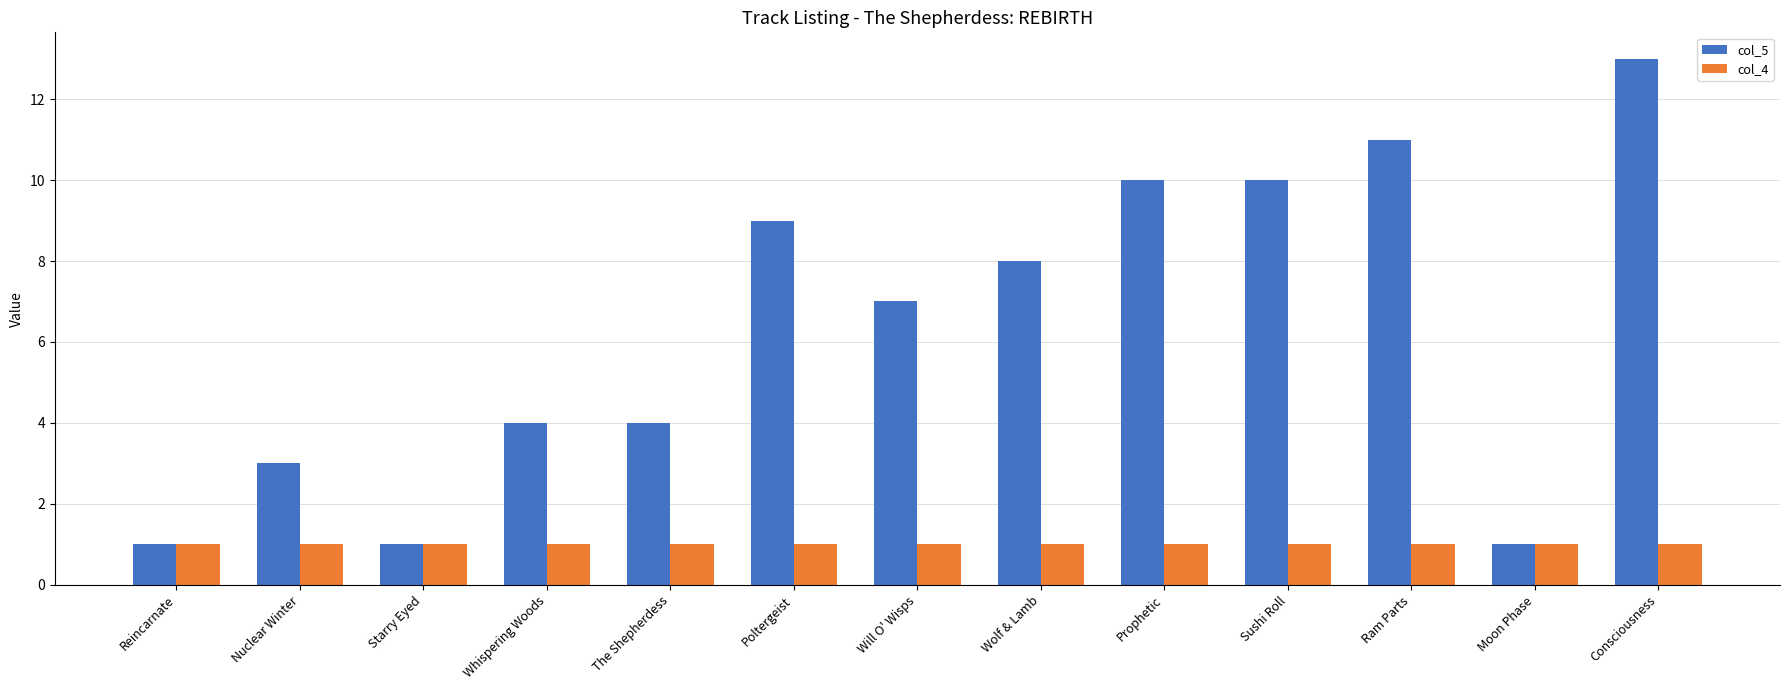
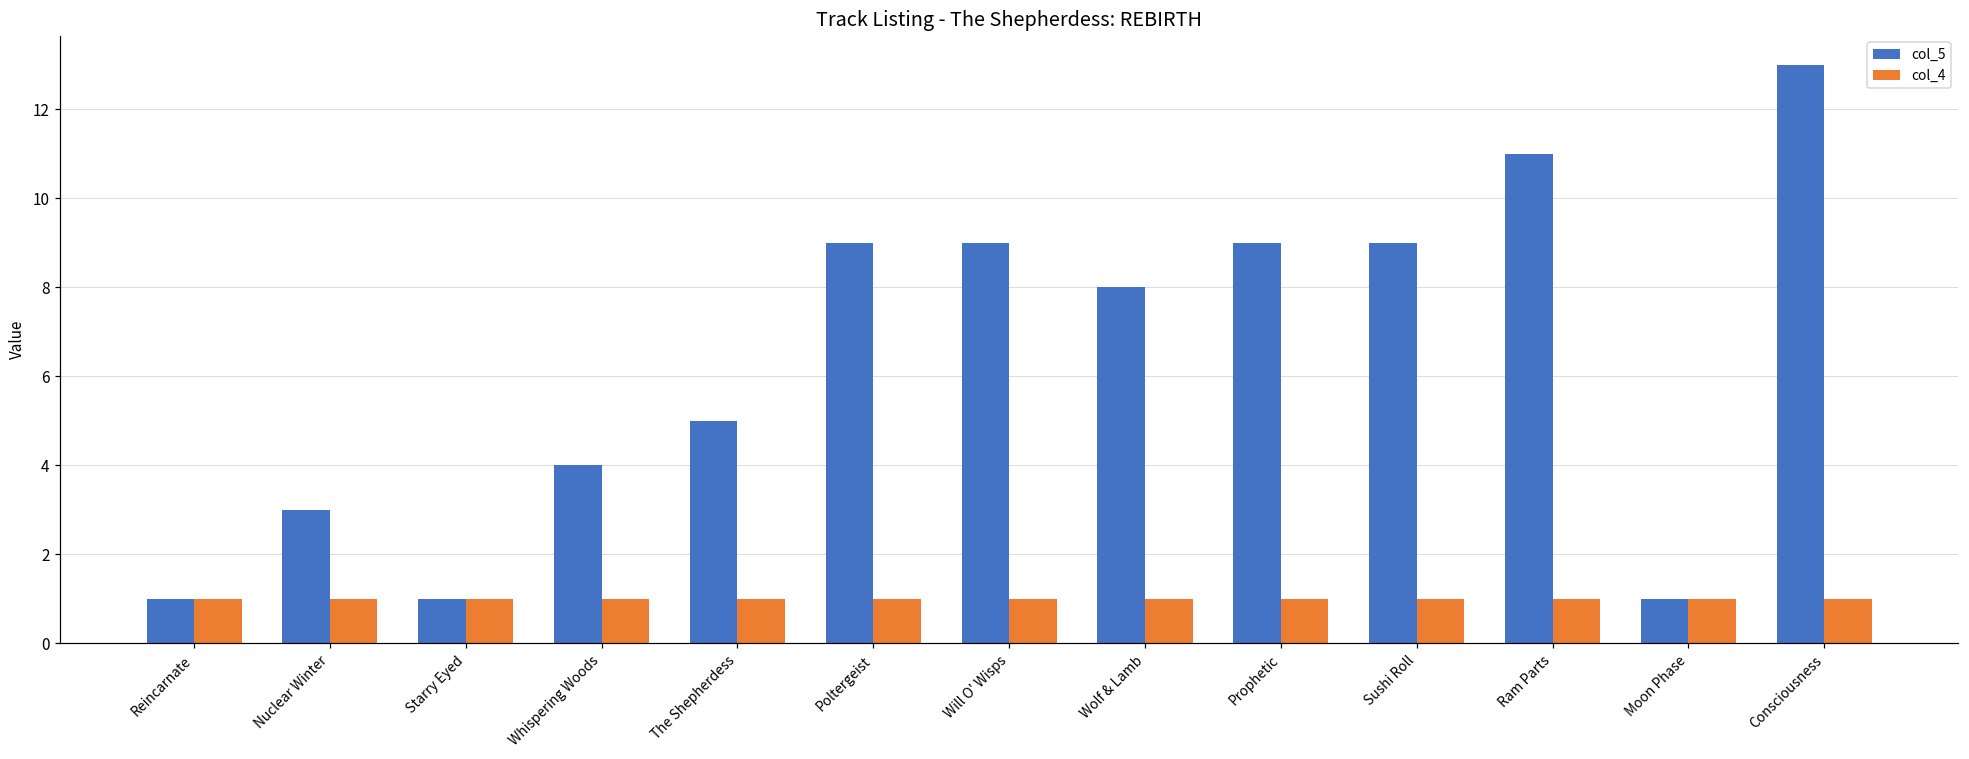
col_5, The Shepherdess: 4 -> 5
col_5, Will O' Wisps: 7 -> 9
col_5, Prophetic: 10 -> 9
col_5, Sushi Roll: 10 -> 9
